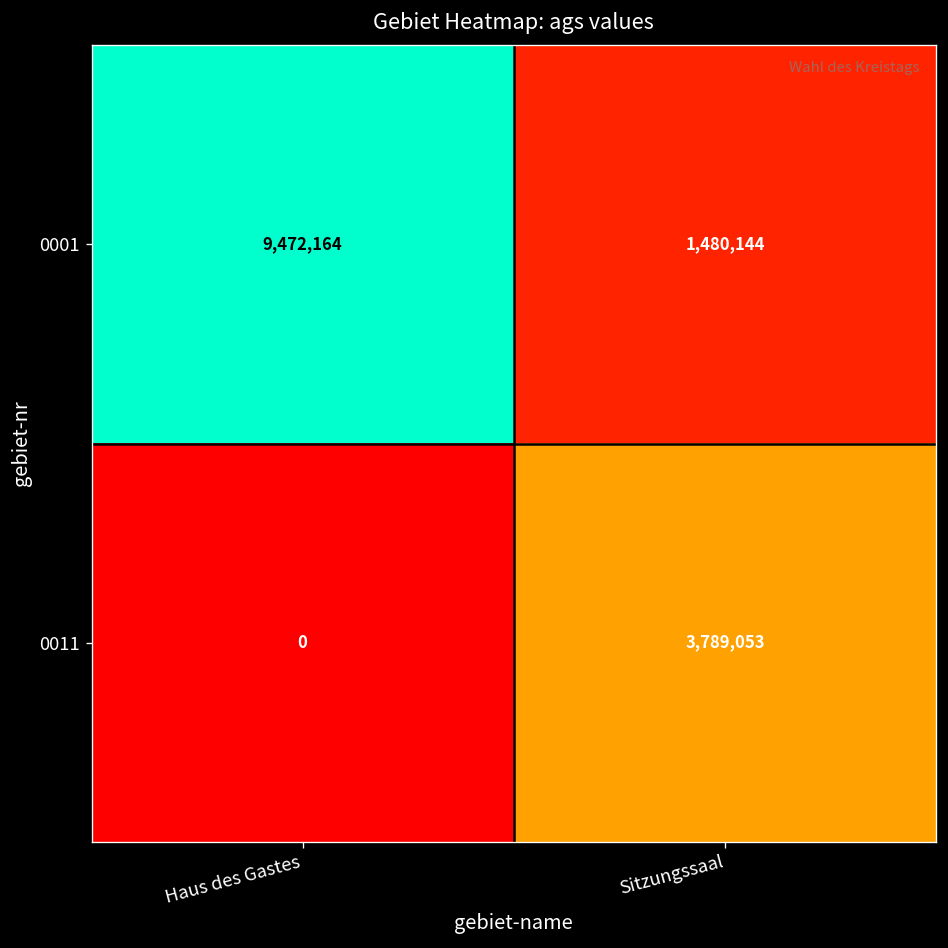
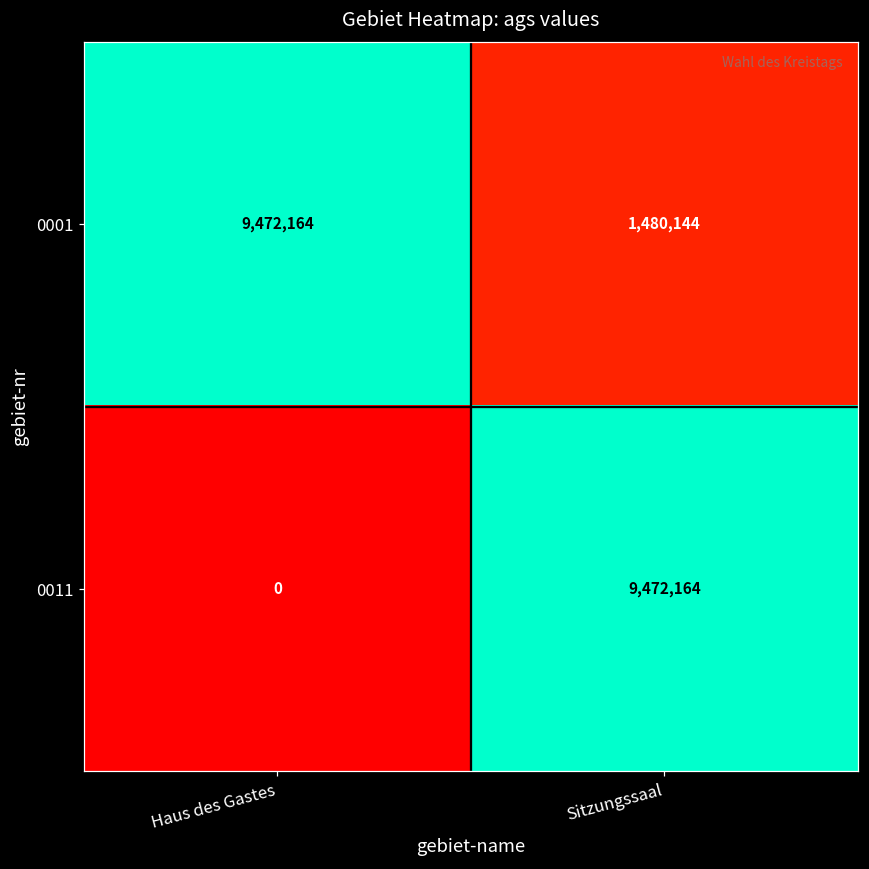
0011, Sitzungssaal: 3,789,053 -> 9,472,164
